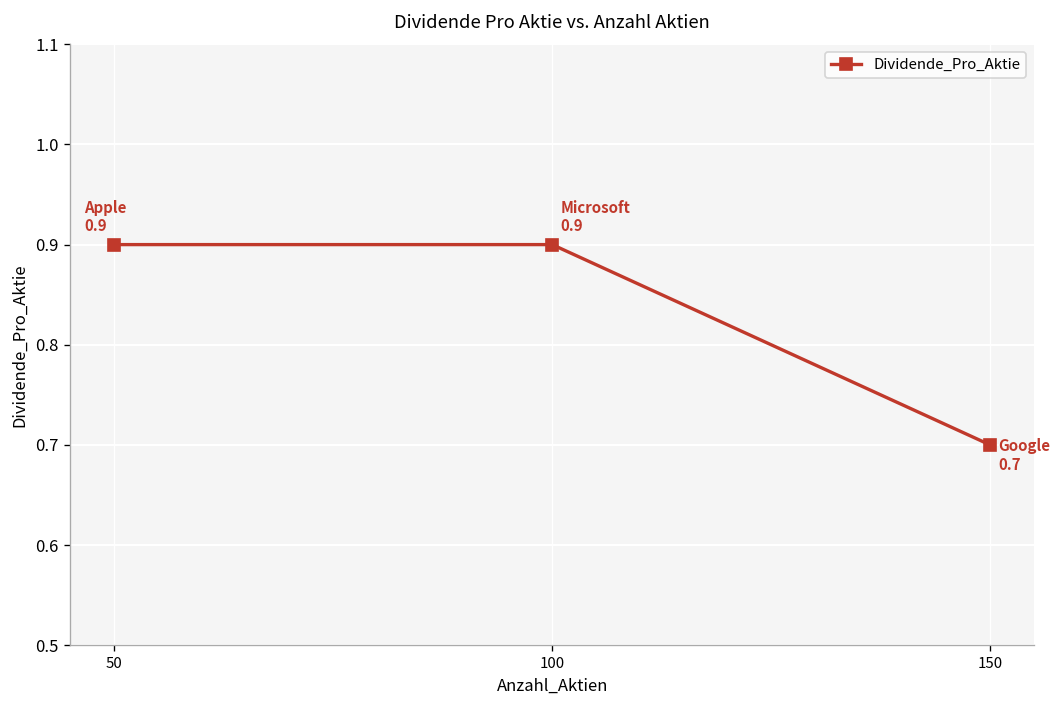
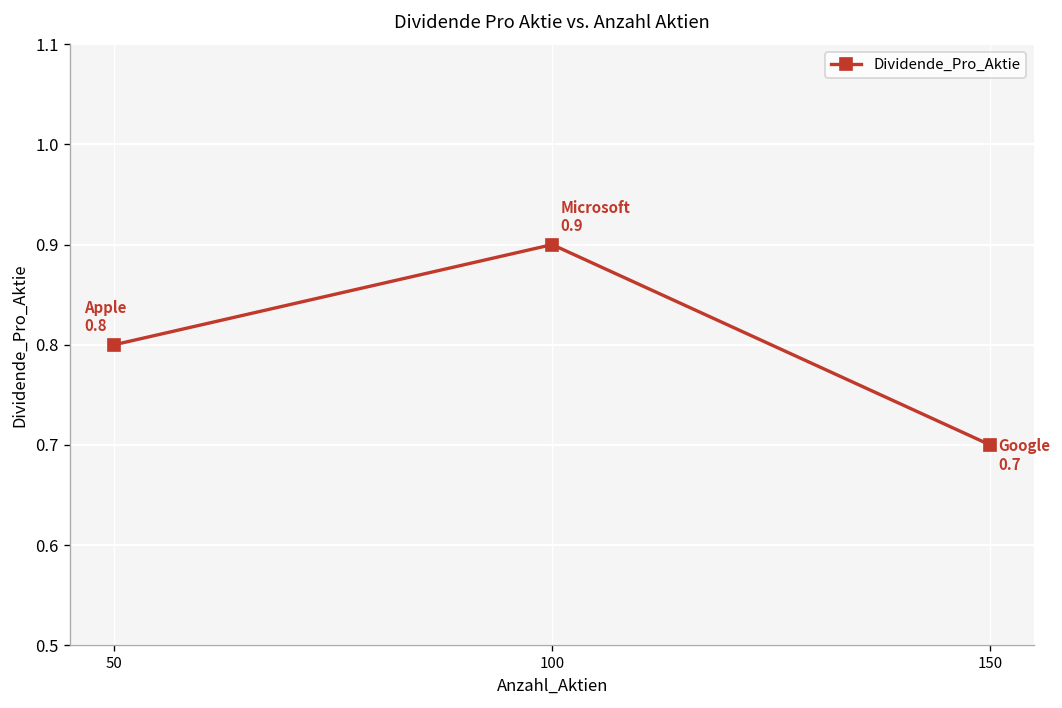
50: 0.9 -> 0.8
